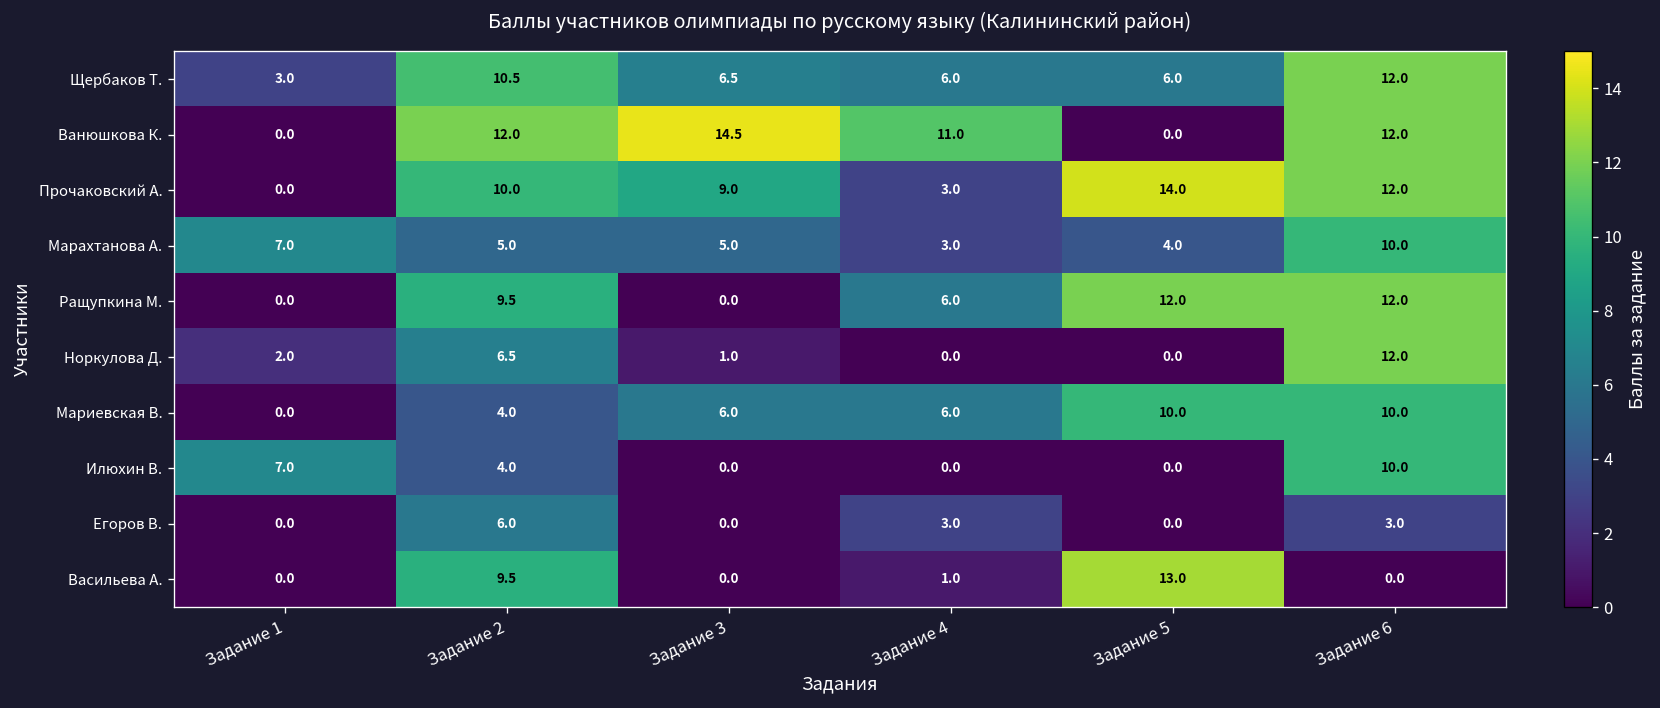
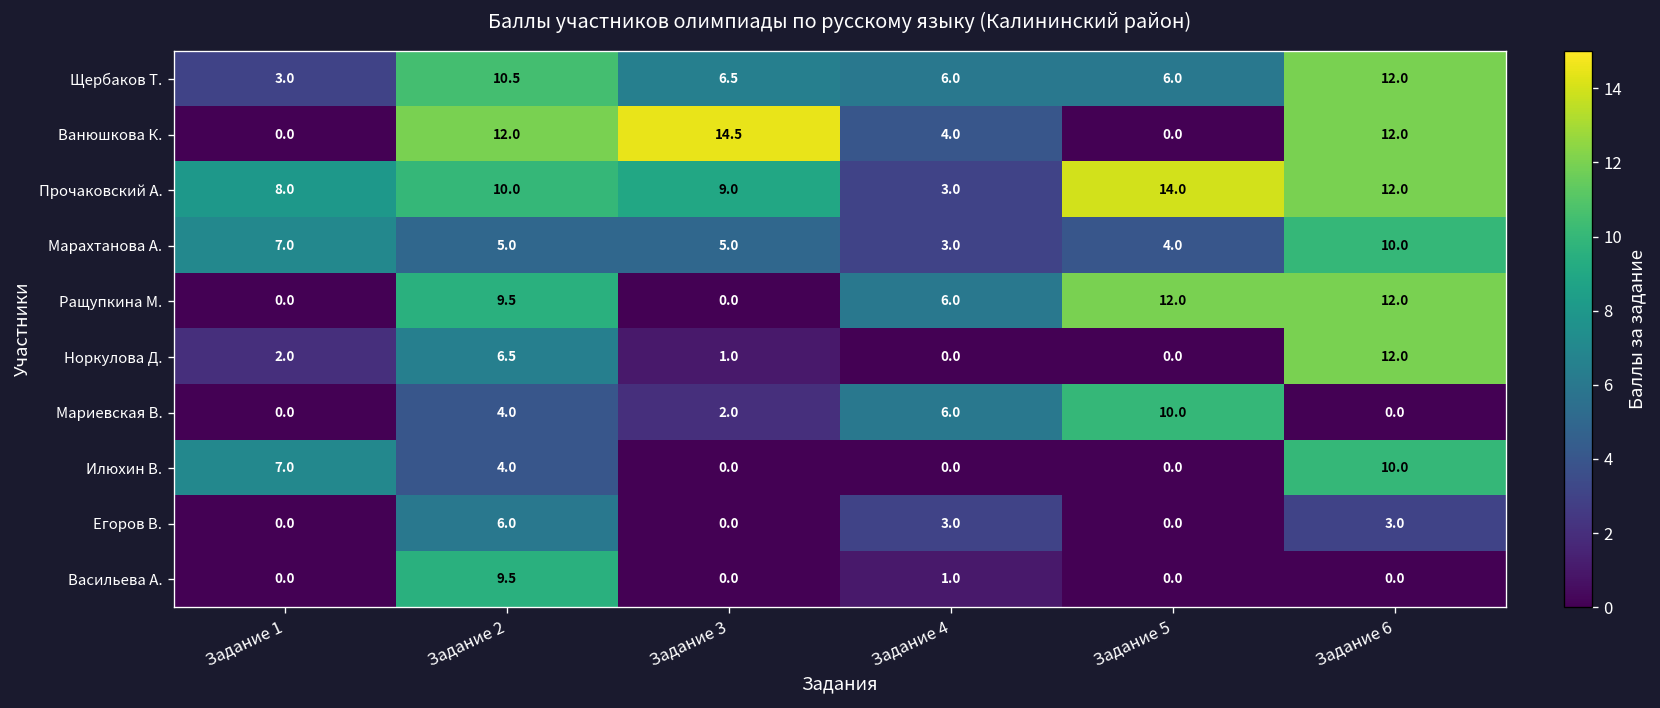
Ванюшкова К., Задание 4: 11.0 -> 4.0
Прочаковский А., Задание 1: 0.0 -> 8.0
Мариевская В., Задание 3: 6.0 -> 2.0
Мариевская В., Задание 6: 10.0 -> 0.0
Васильева А., Задание 5: 13.0 -> 0.0
